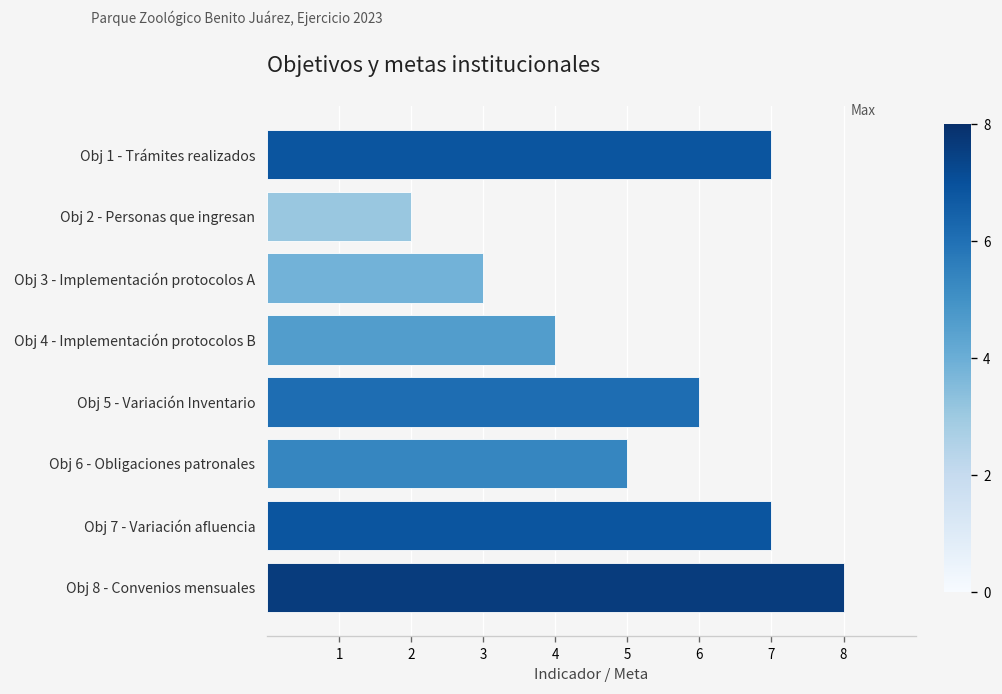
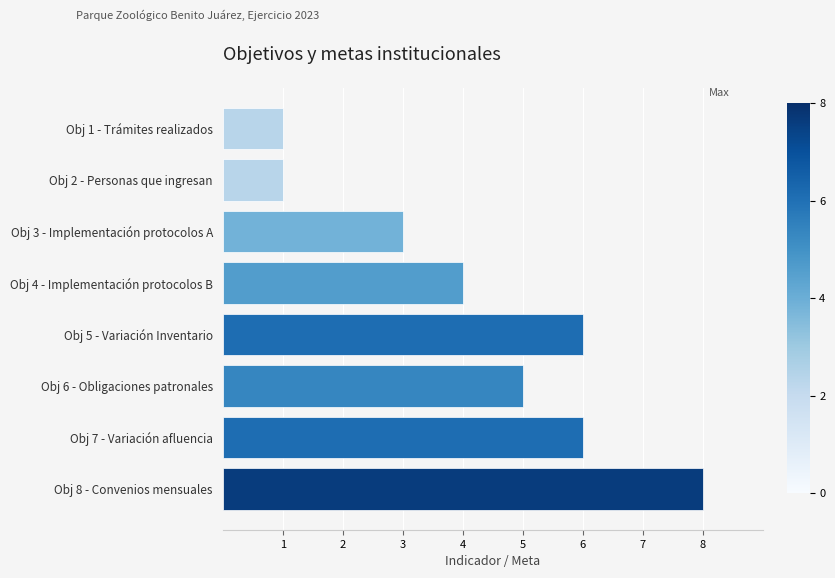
Obj 1 - Trámites realizados: 7 -> 1
Obj 2 - Personas que ingresan: 2 -> 1
Obj 7 - Variación afluencia: 7 -> 6
